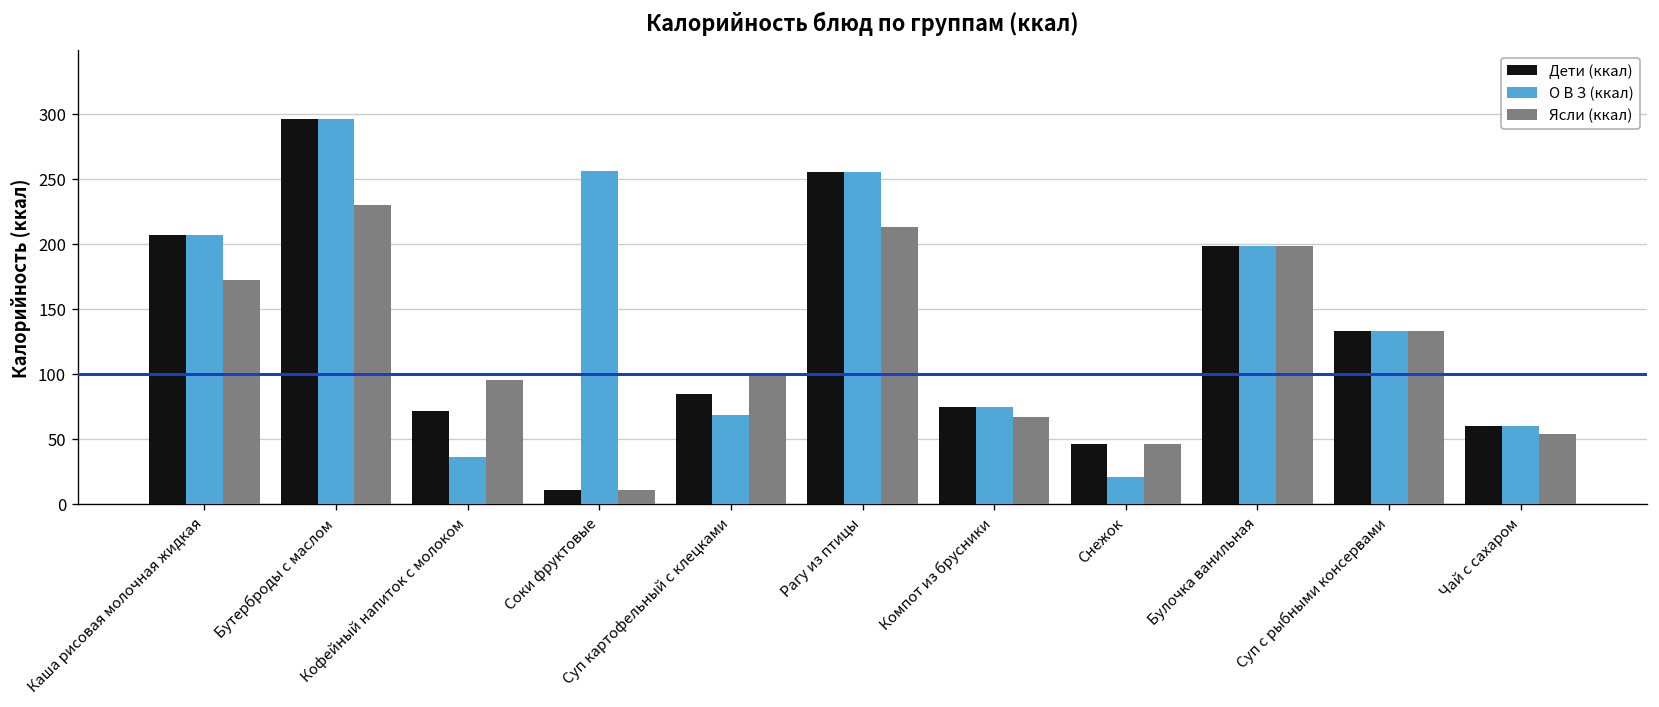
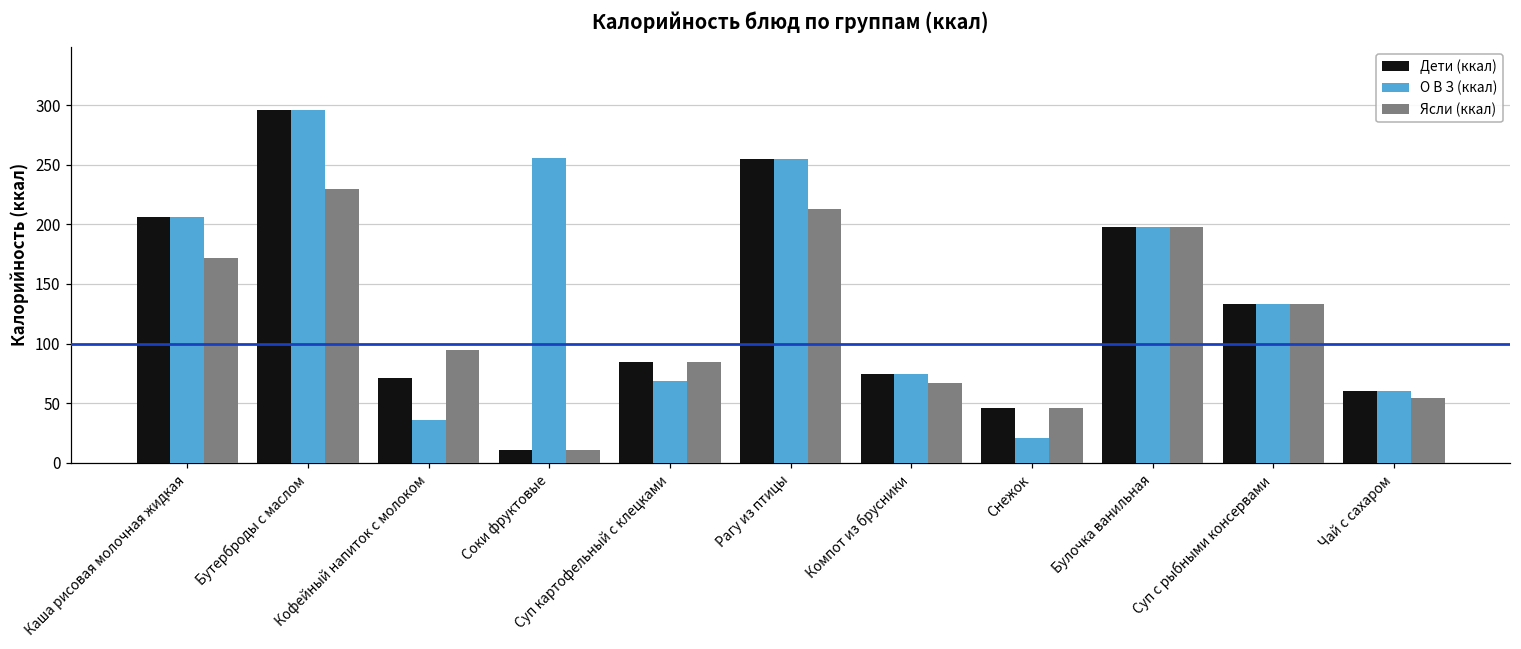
Ясли (ккал), Суп картофельный с клецками: 100 -> 84
